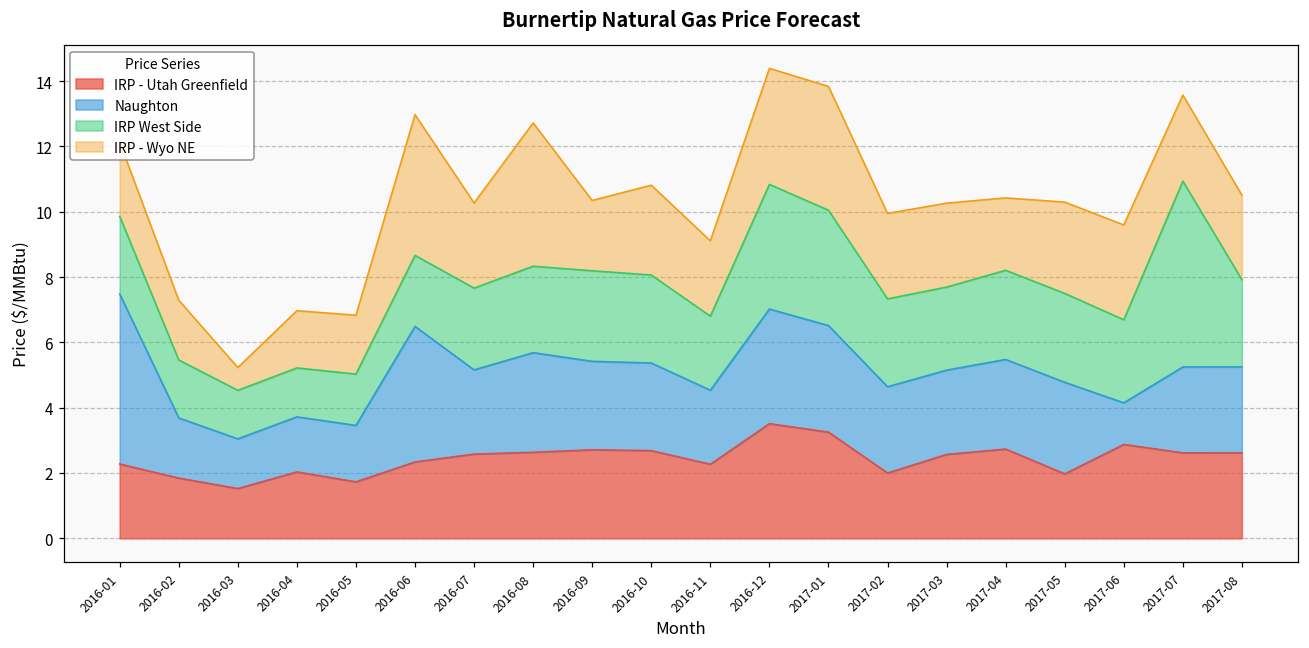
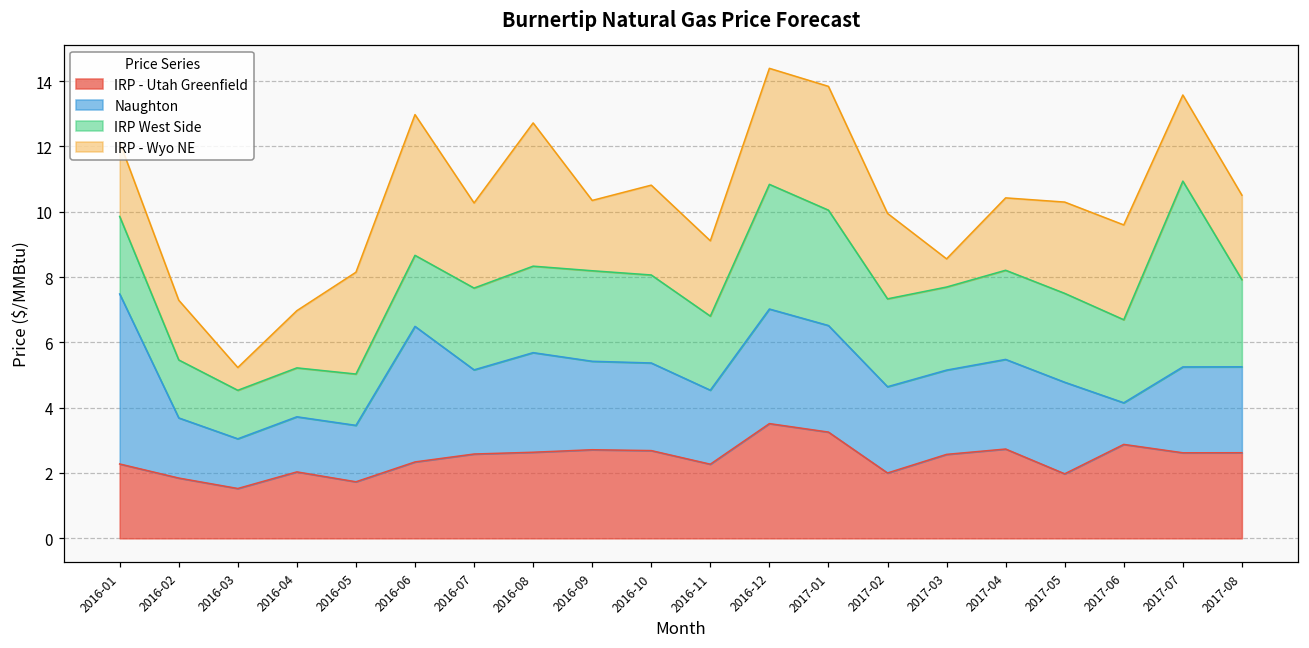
IRP - Wyo NE, 2016-05: 1.8 -> 3.1
IRP - Wyo NE, 2017-03: 2.6 -> 0.9
